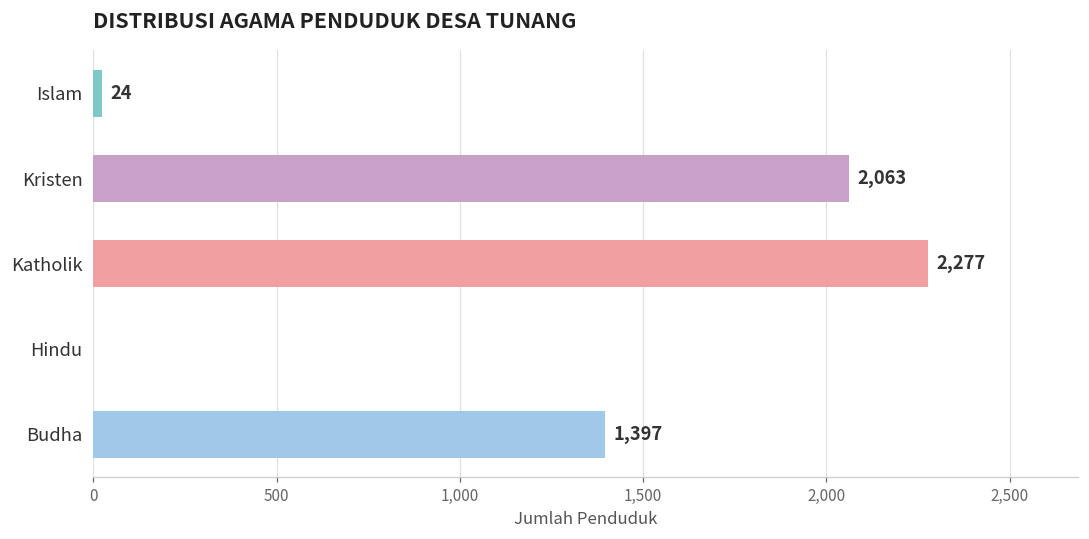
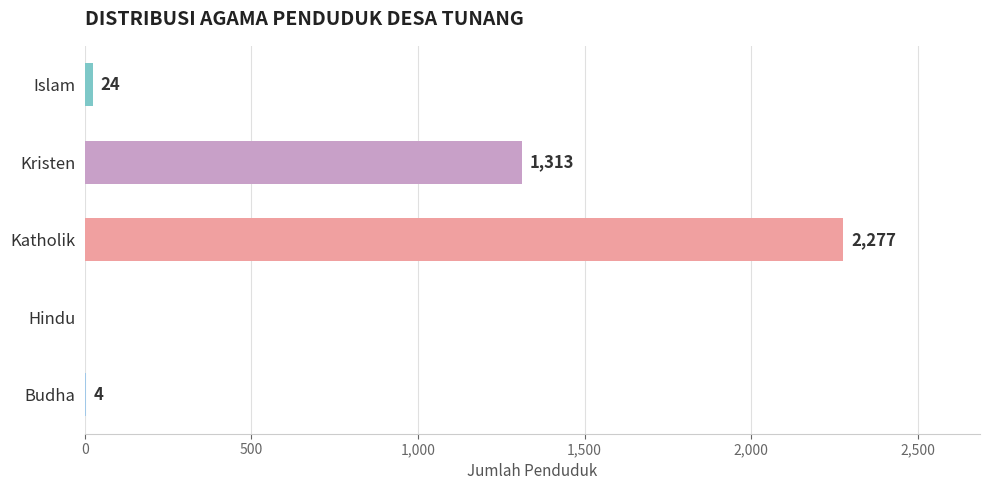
Kristen: 2,063 -> 1,313
Budha: 1,397 -> 4
